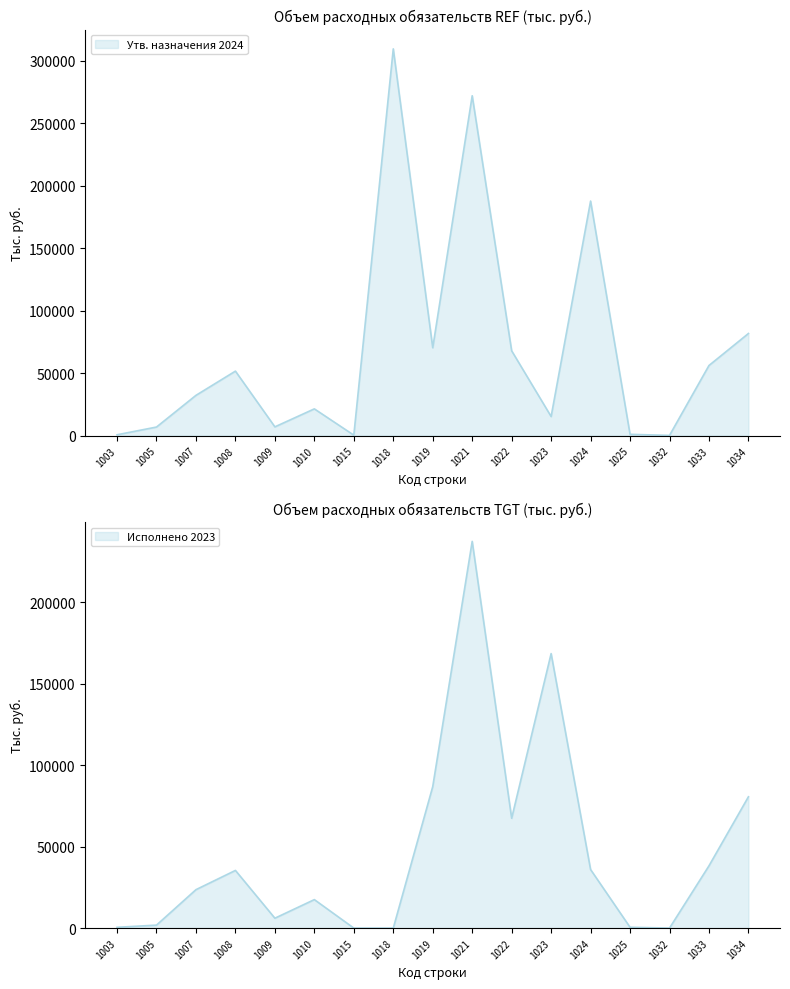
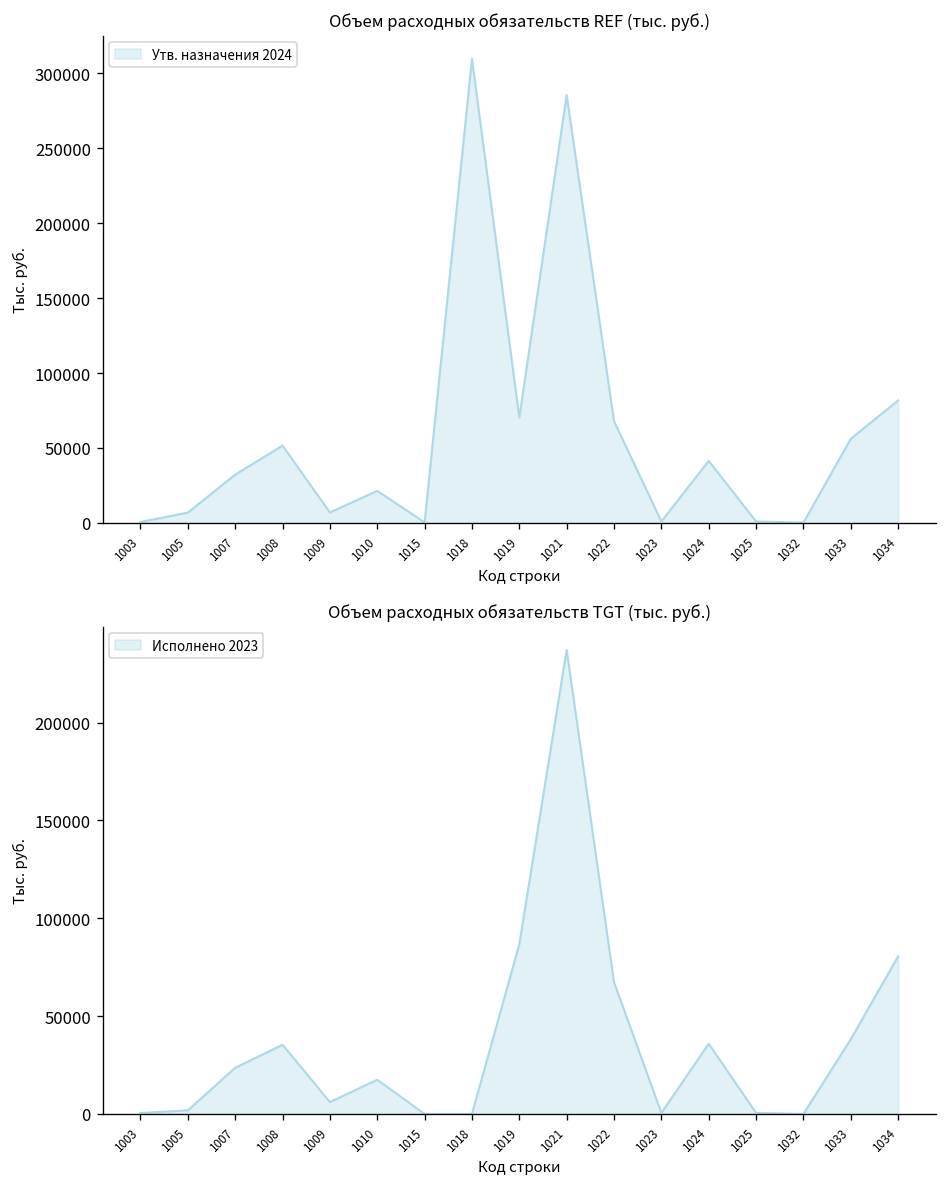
Объем расходных обязательств REF (тыс. руб.), 1021: 272000 -> 285000
Объем расходных обязательств REF (тыс. руб.), 1023: 15000 -> 1000
Объем расходных обязательств REF (тыс. руб.), 1024: 188000 -> 41000
Объем расходных обязательств TGT (тыс. руб.), 1023: 168000 -> 1000
